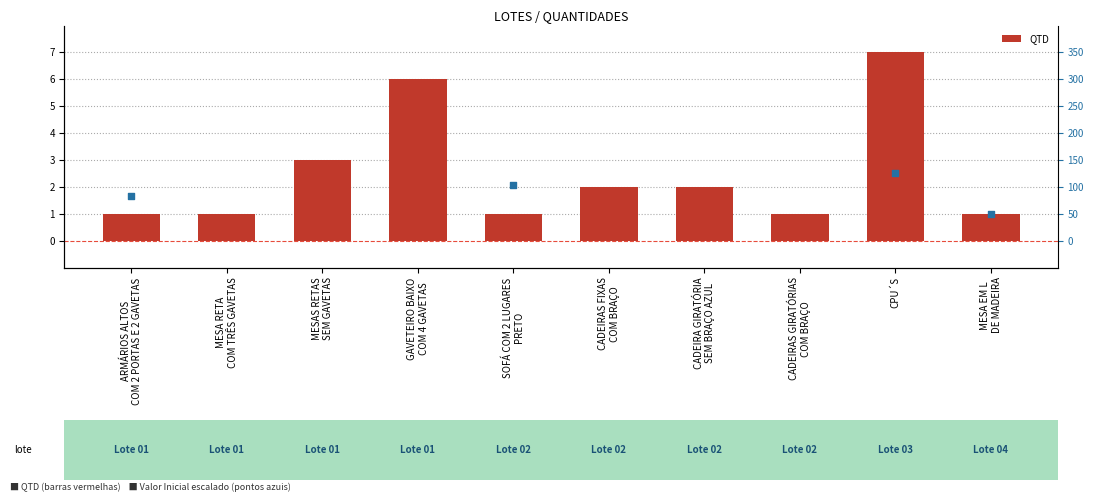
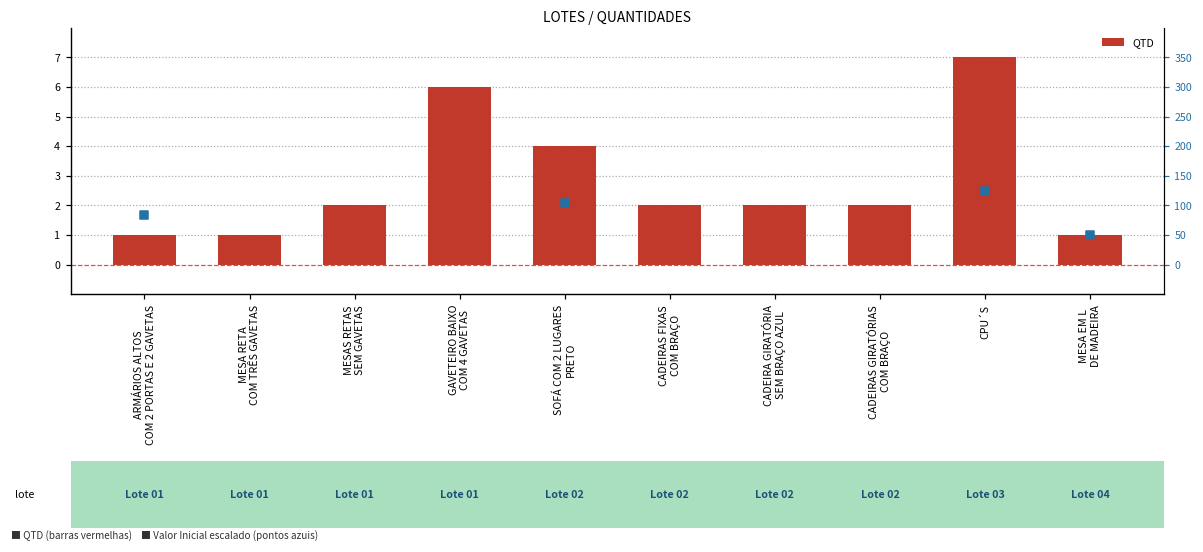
QTD, MESAS RETAS SEM GAVETAS: 3 -> 2
QTD, SOFÁ COM 2 LUGARES PRETO: 1 -> 4
QTD, CADEIRAS GIRATÓRIAS COM BRAÇO: 1 -> 2
